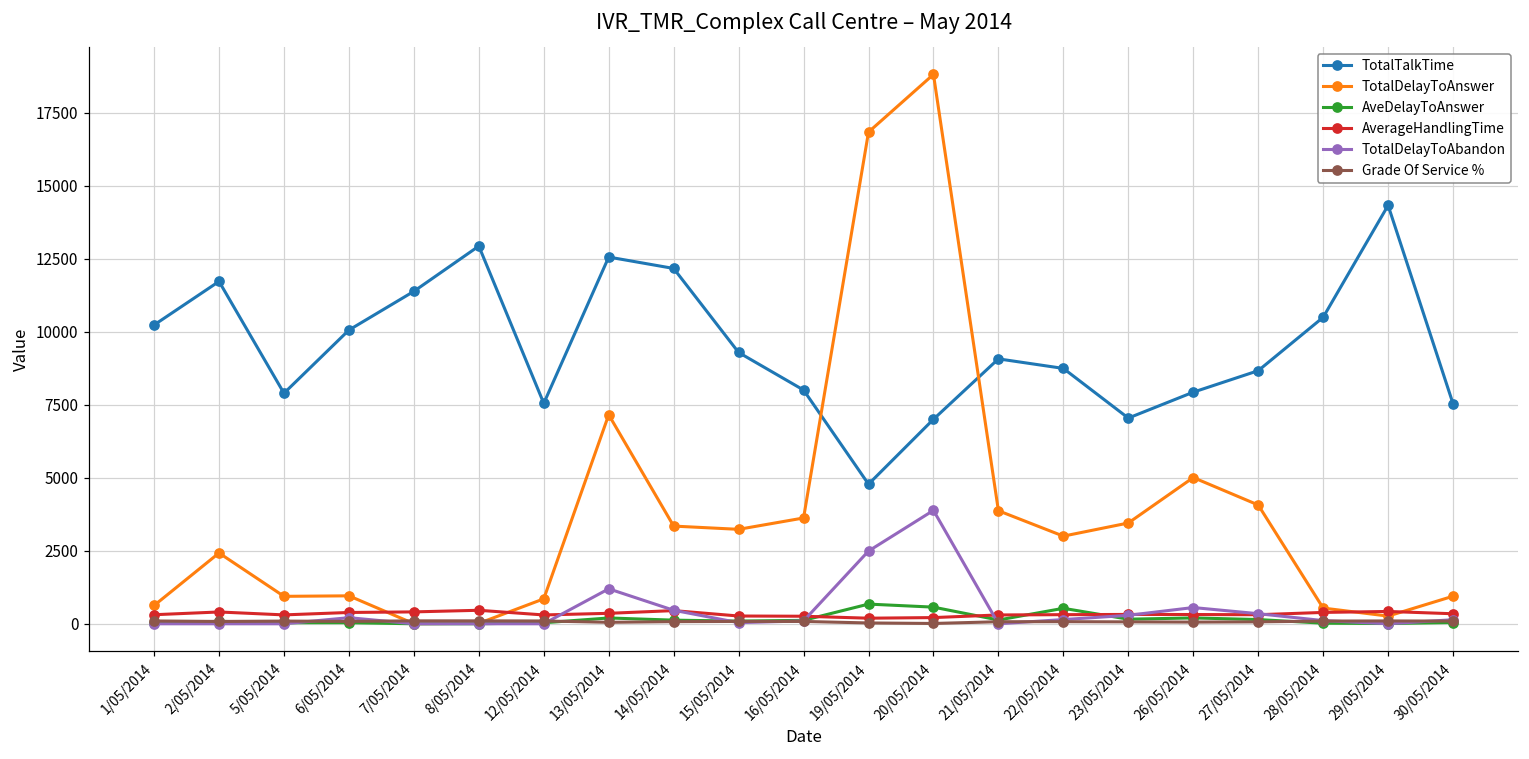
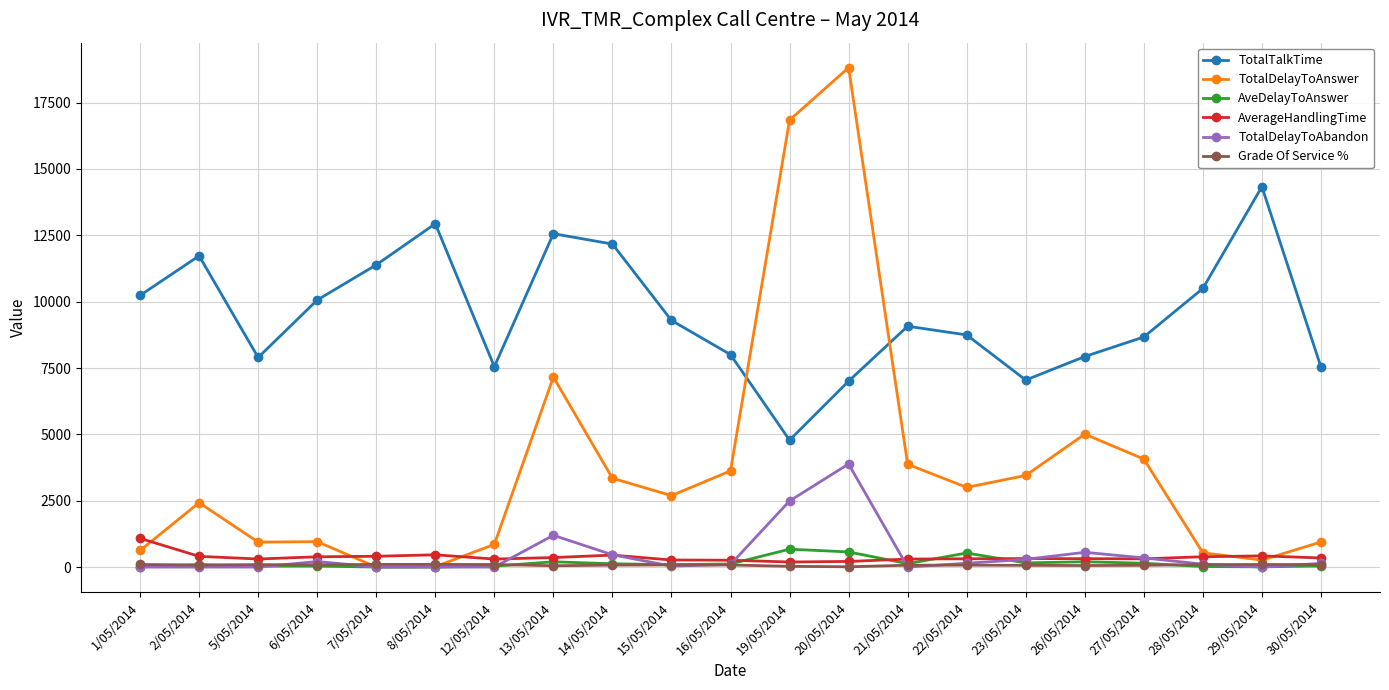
AverageHandlingTime, 1/05/2014: 300 -> 1100
TotalDelayToAnswer, 15/05/2014: 3200 -> 2700
